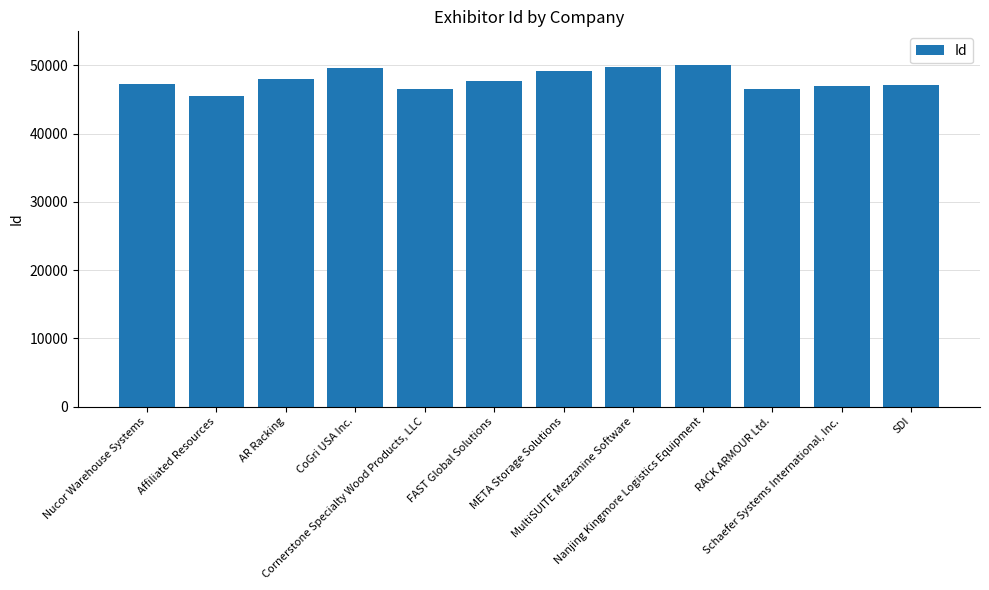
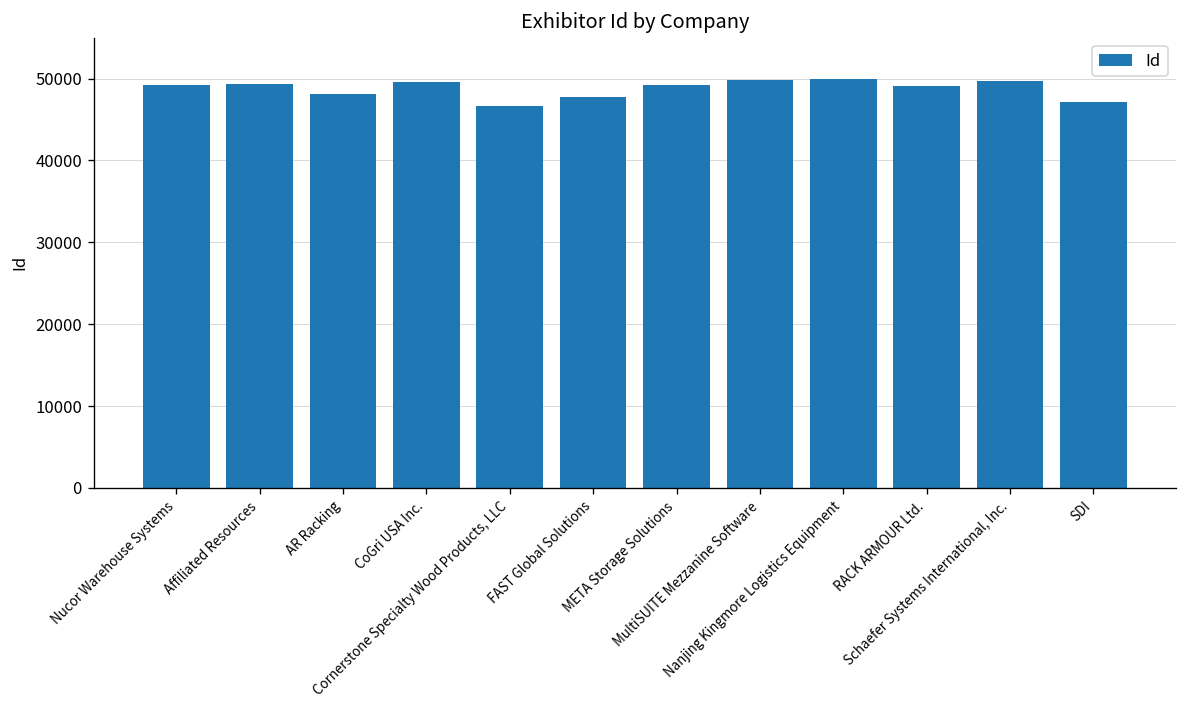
Nucor Warehouse Systems: 47000 -> 49000
Affiliated Resources: 45000 -> 49000
RACK ARMOUR Ltd.: 47000 -> 49000
Schaefer Systems International, Inc.: 47000 -> 50000
